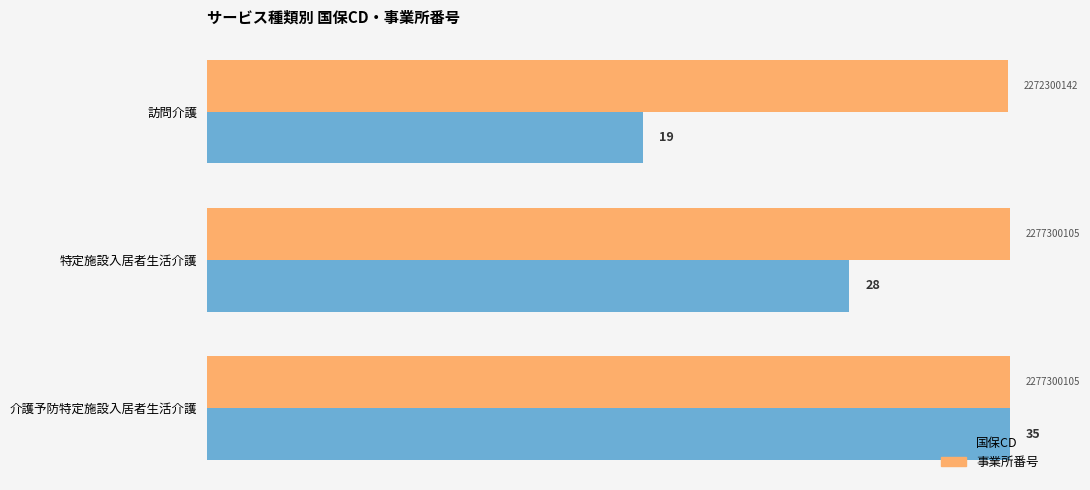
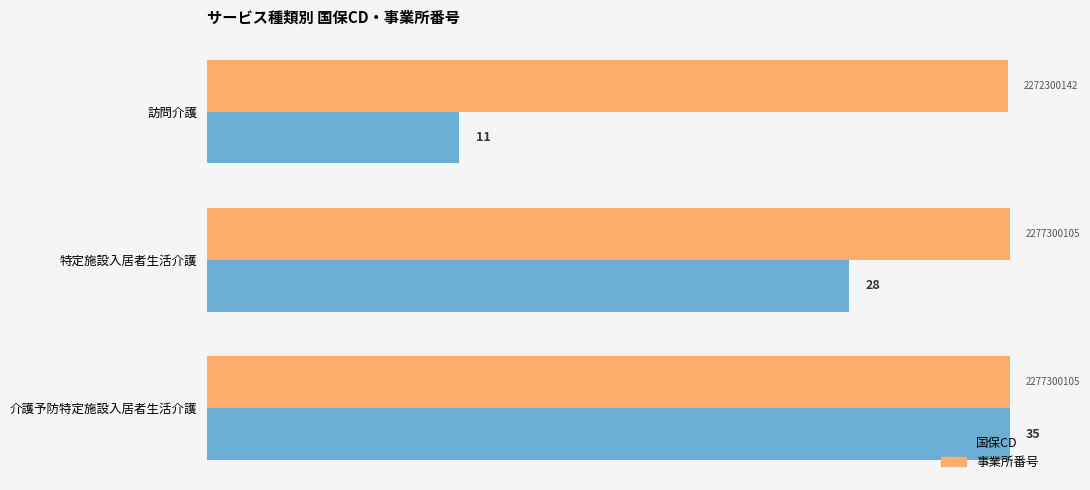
国保CD, 訪問介護: 19 -> 11
